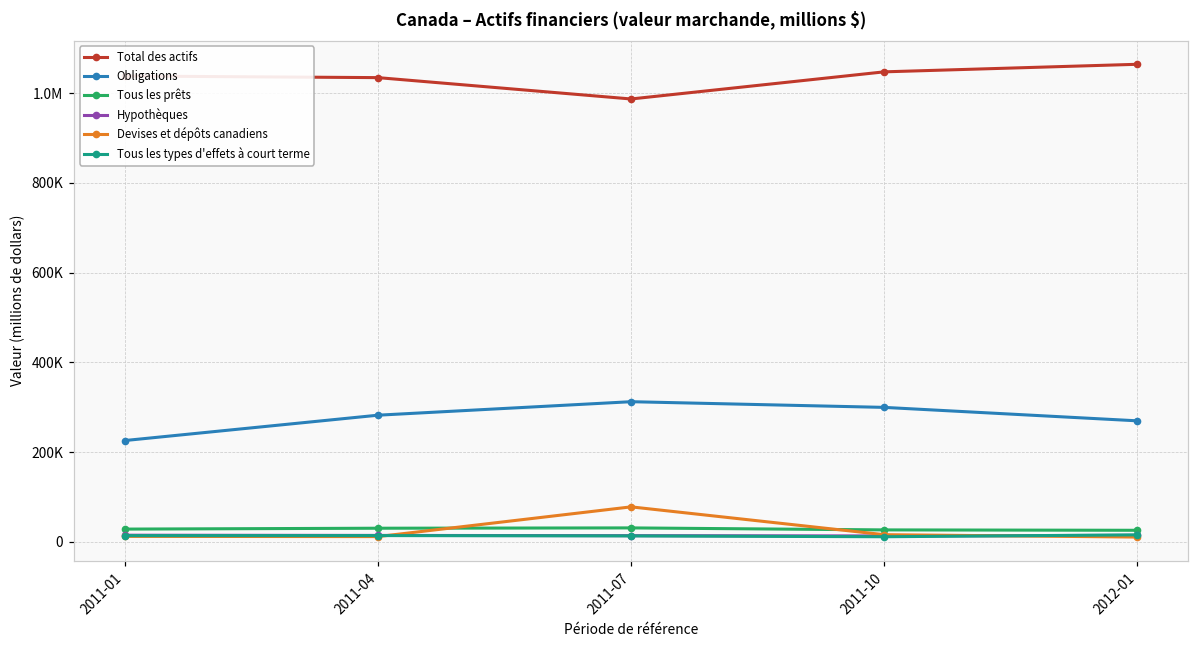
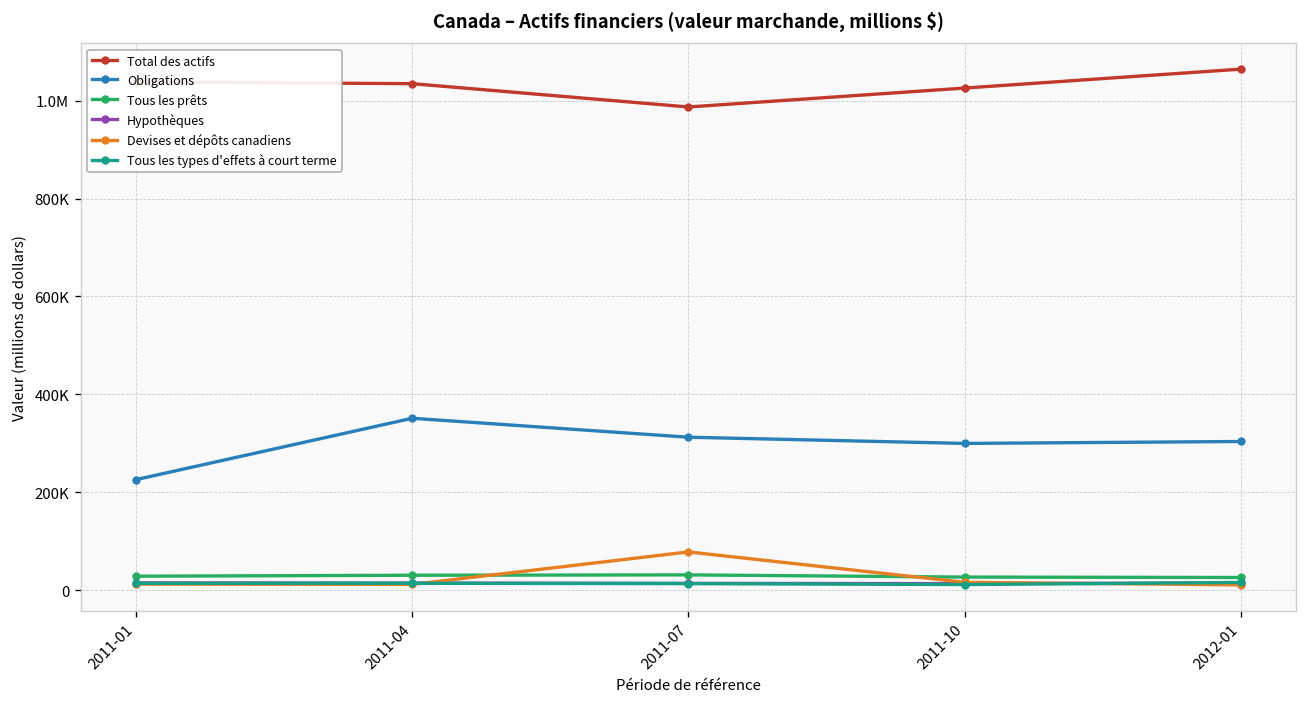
Obligations, 2011-04: 280000 -> 350000
Total des actifs, 2011-10: 1050000 -> 1030000
Obligations, 2012-01: 270000 -> 300000
